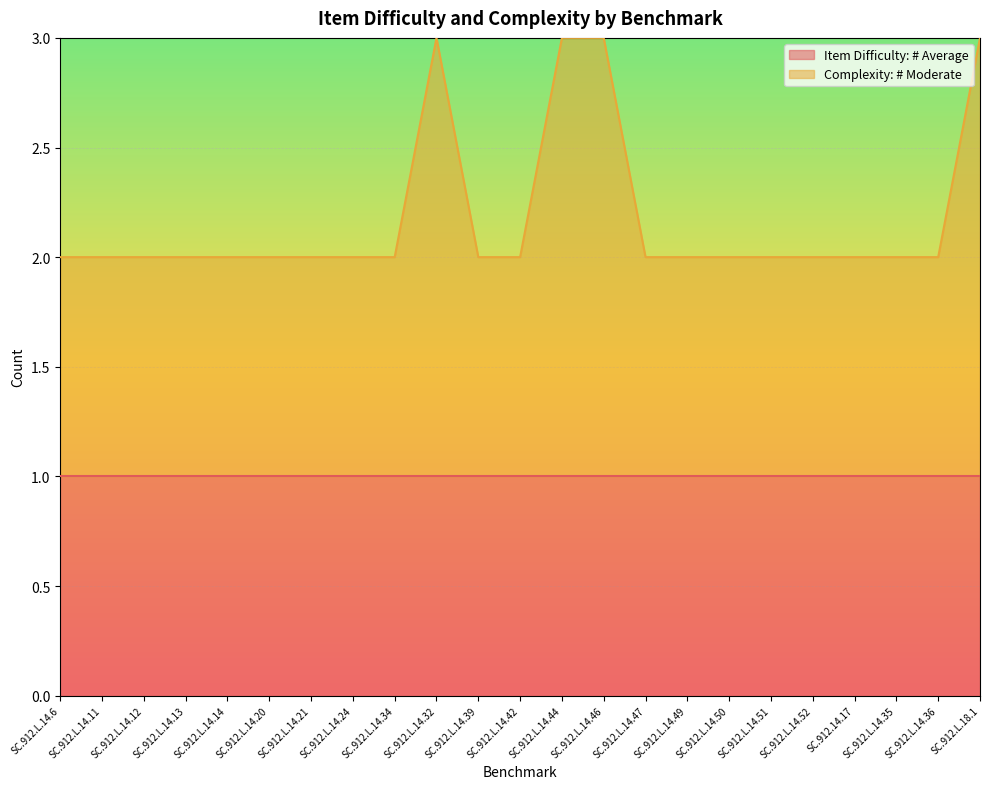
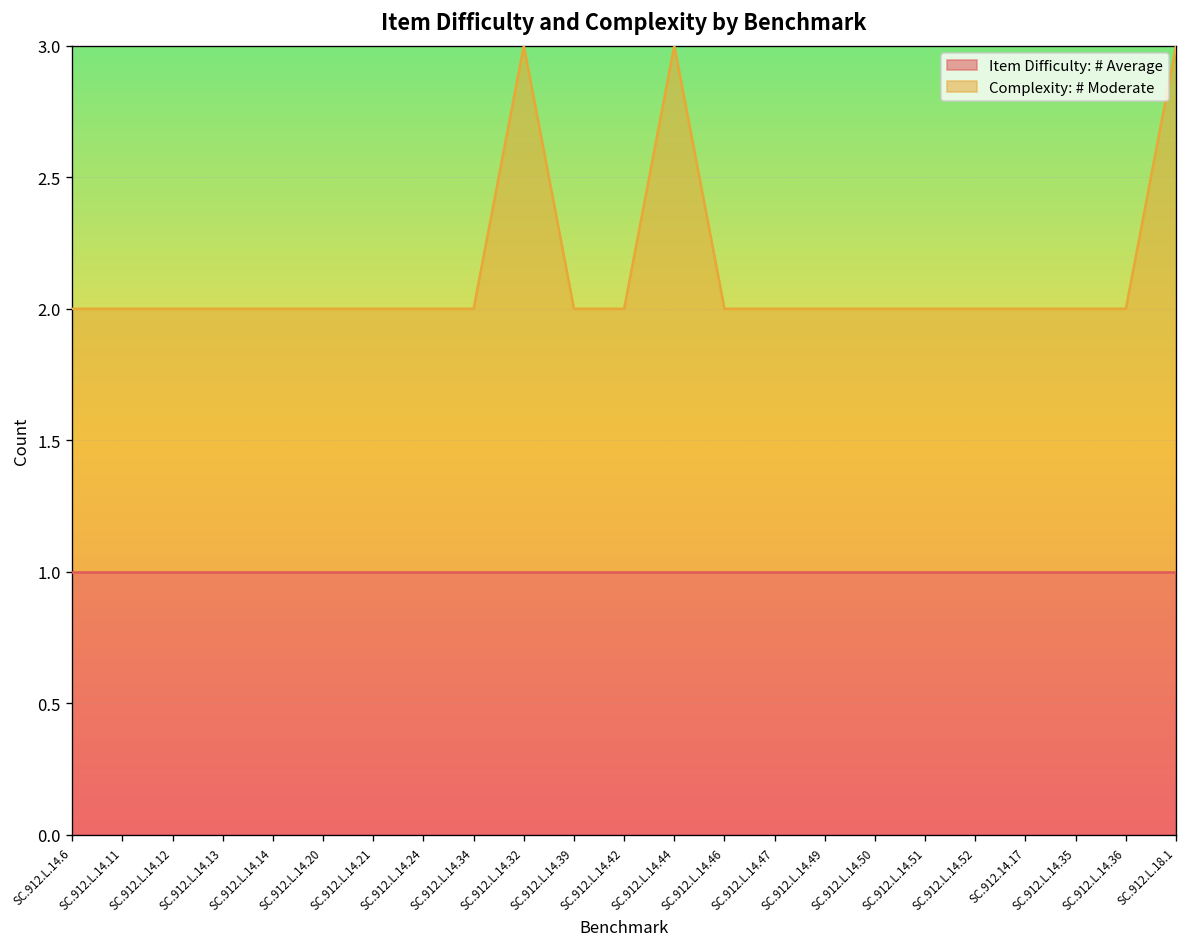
Complexity: # Moderate, SC.912.L.14.46: 2 -> 1
